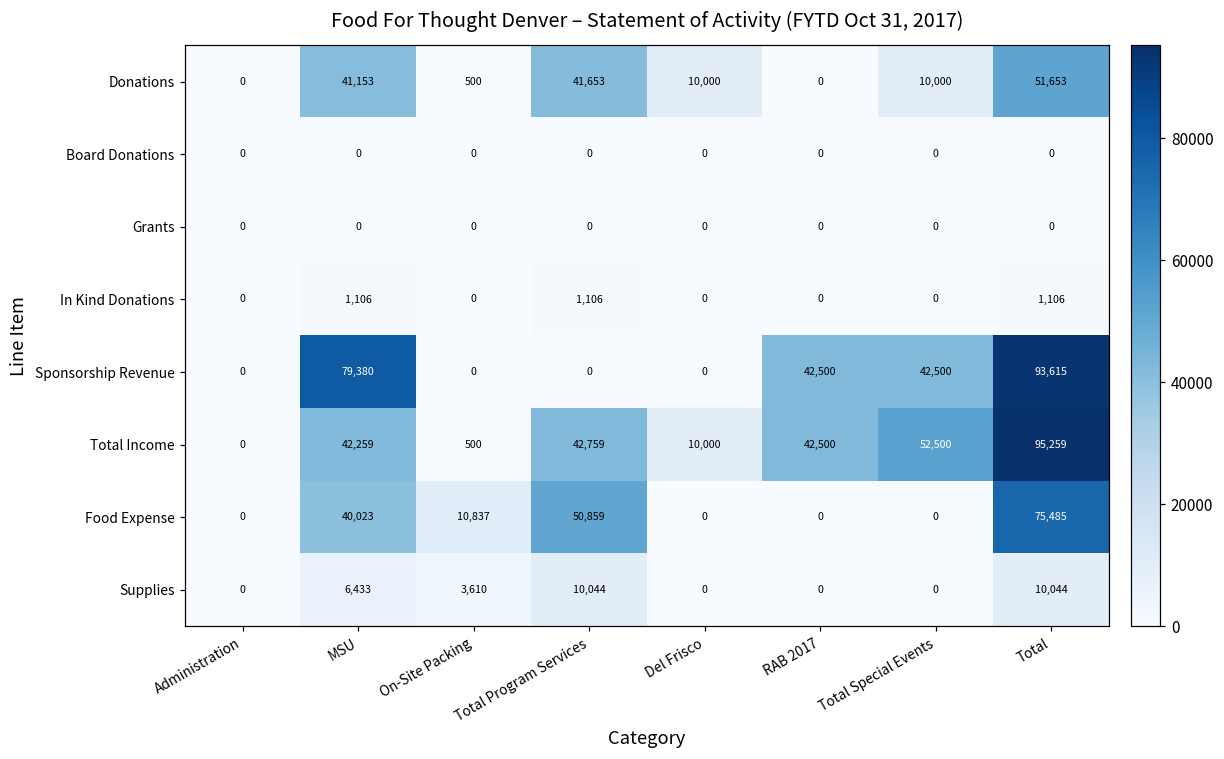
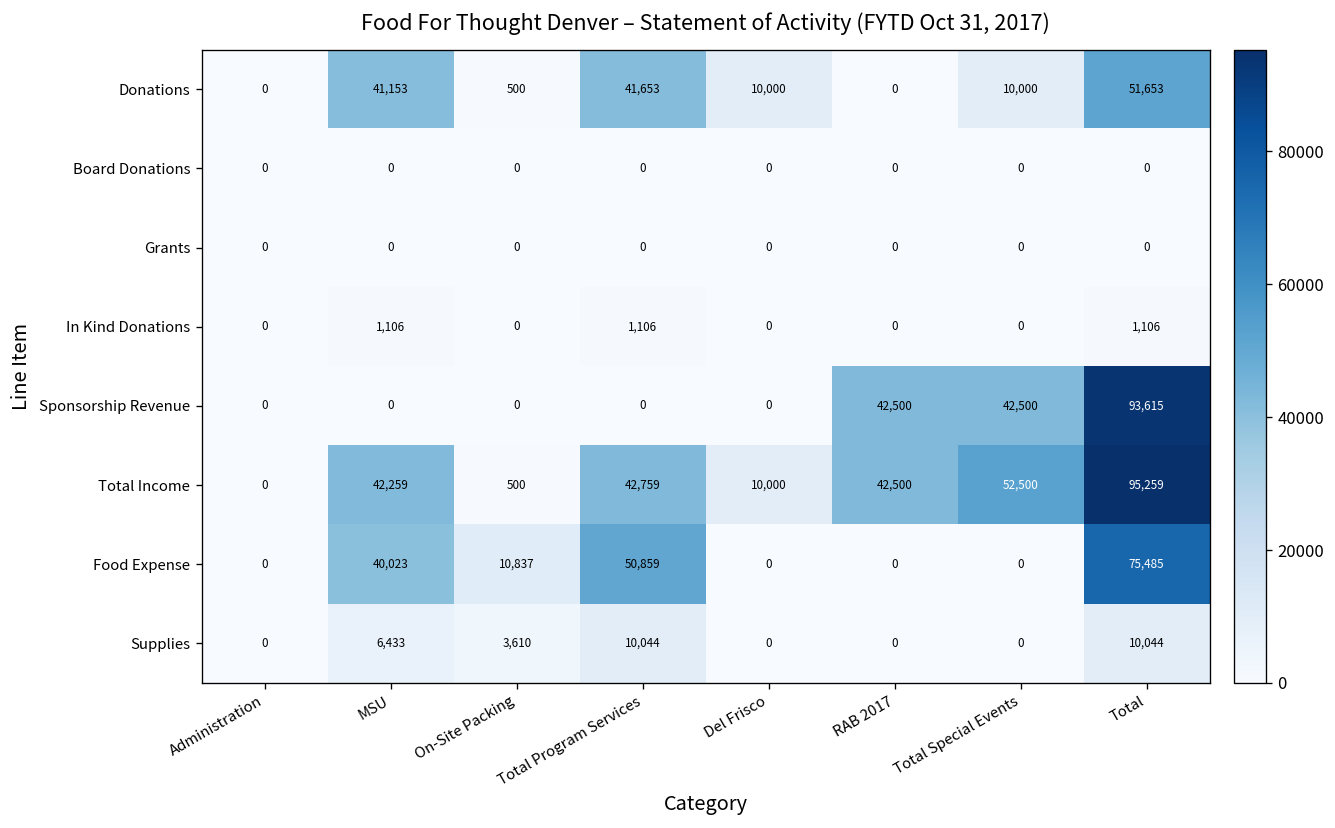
Sponsorship Revenue, MSU: 79,380 -> 0
